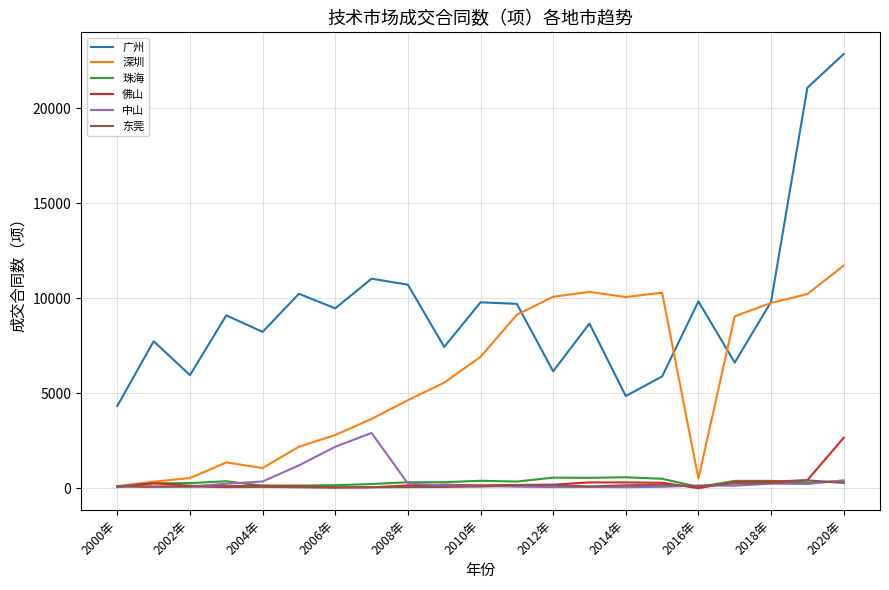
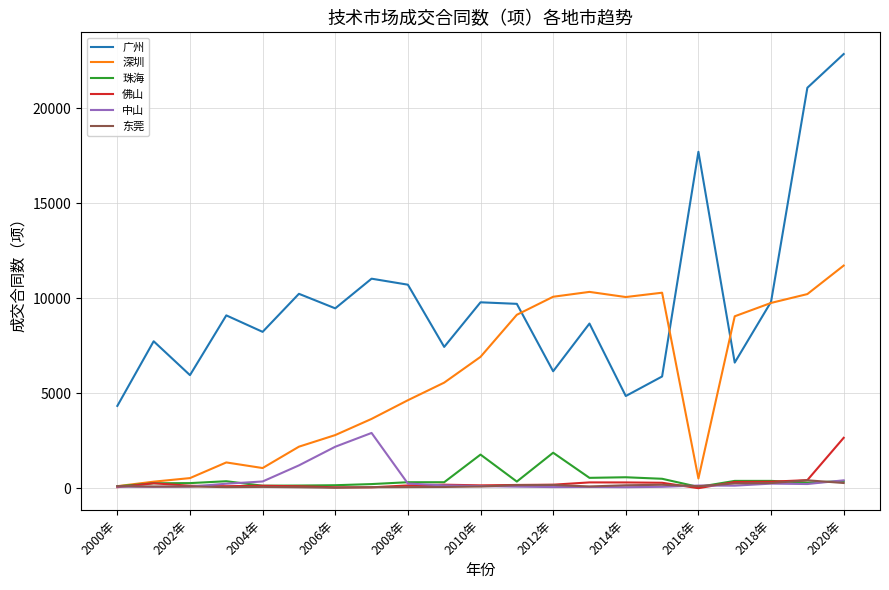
珠海, 2010年: 400 -> 1800
珠海, 2012年: 600 -> 1900
广州, 2016年: 9800 -> 17700
